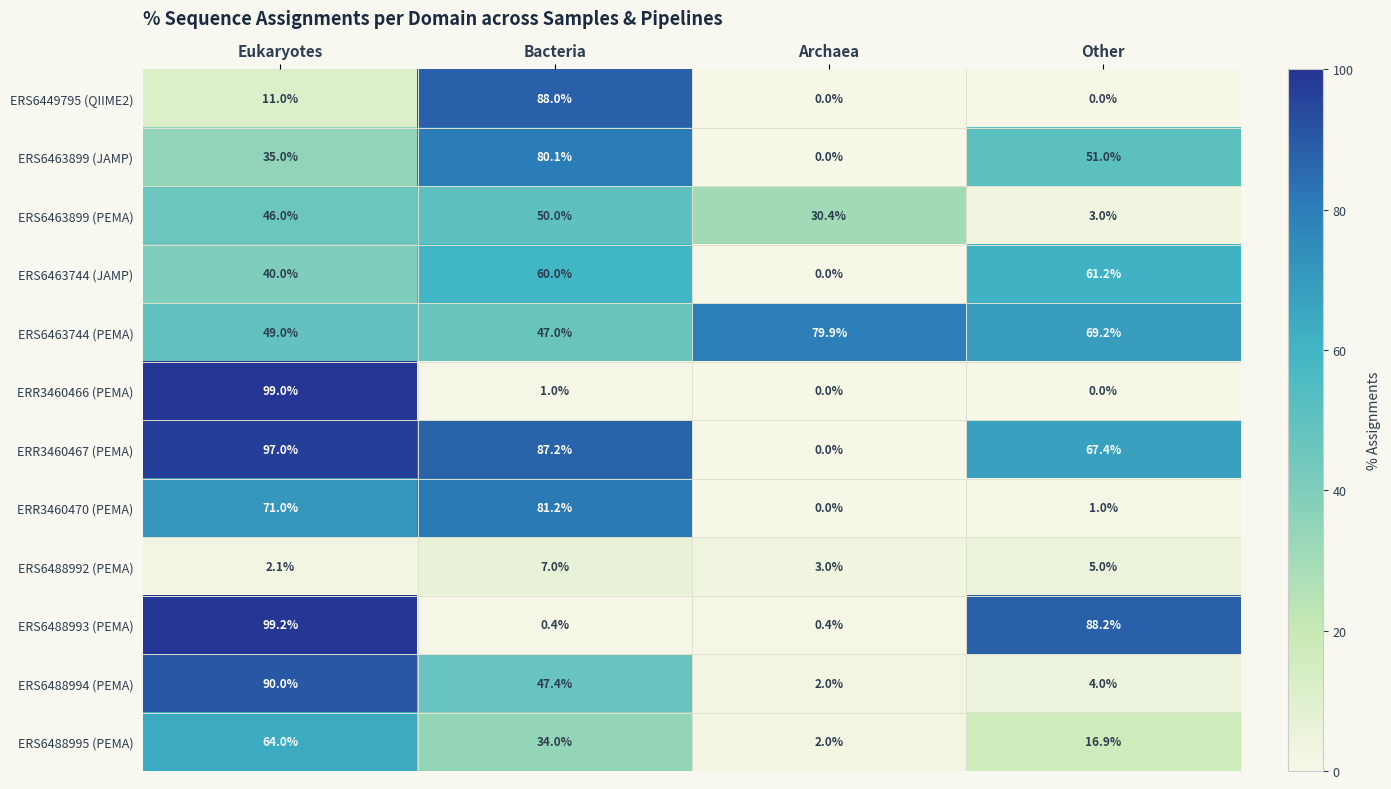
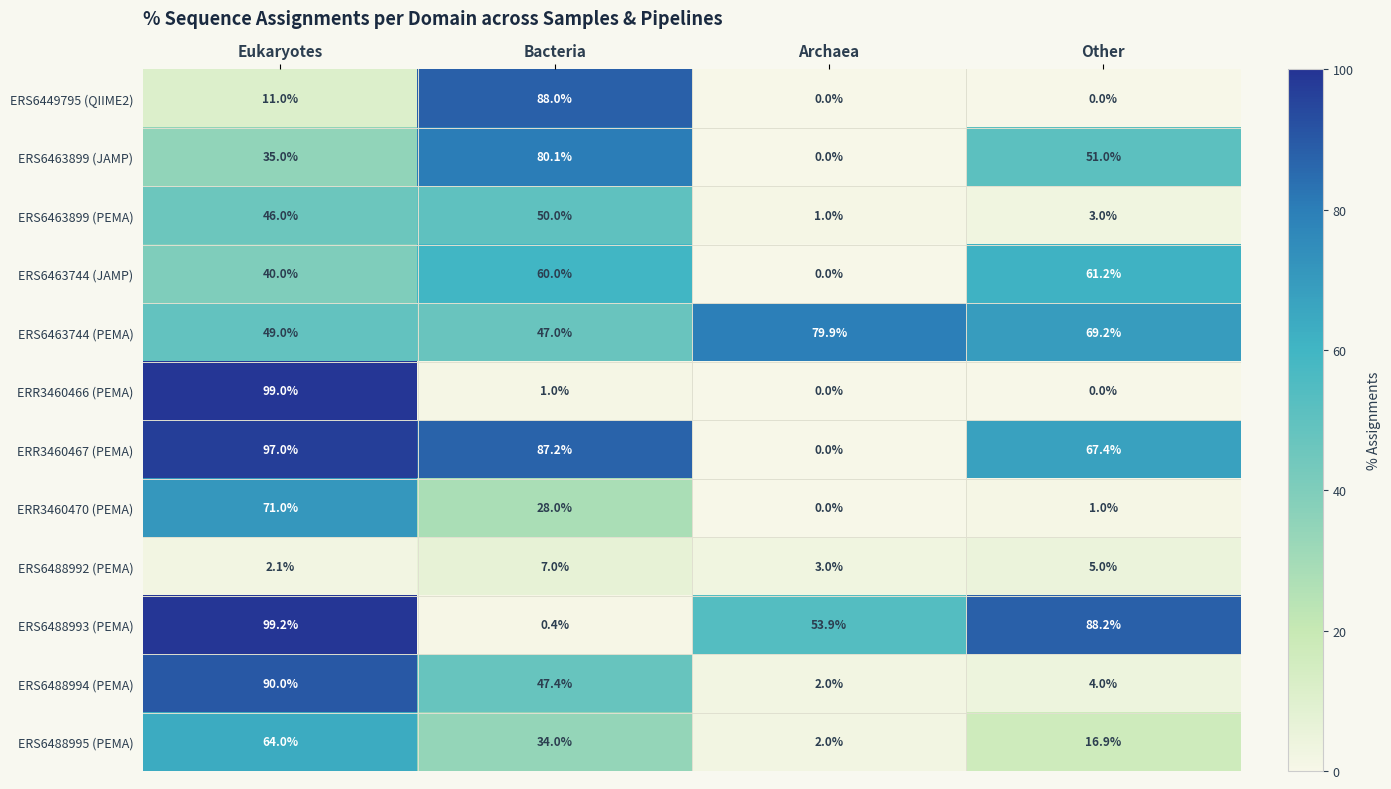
ERS6463899 (PEMA), Archaea: 30.4% -> 1.0%
ERR3460470 (PEMA), Bacteria: 81.2% -> 28.0%
ERS6488993 (PEMA), Archaea: 0.4% -> 53.9%
